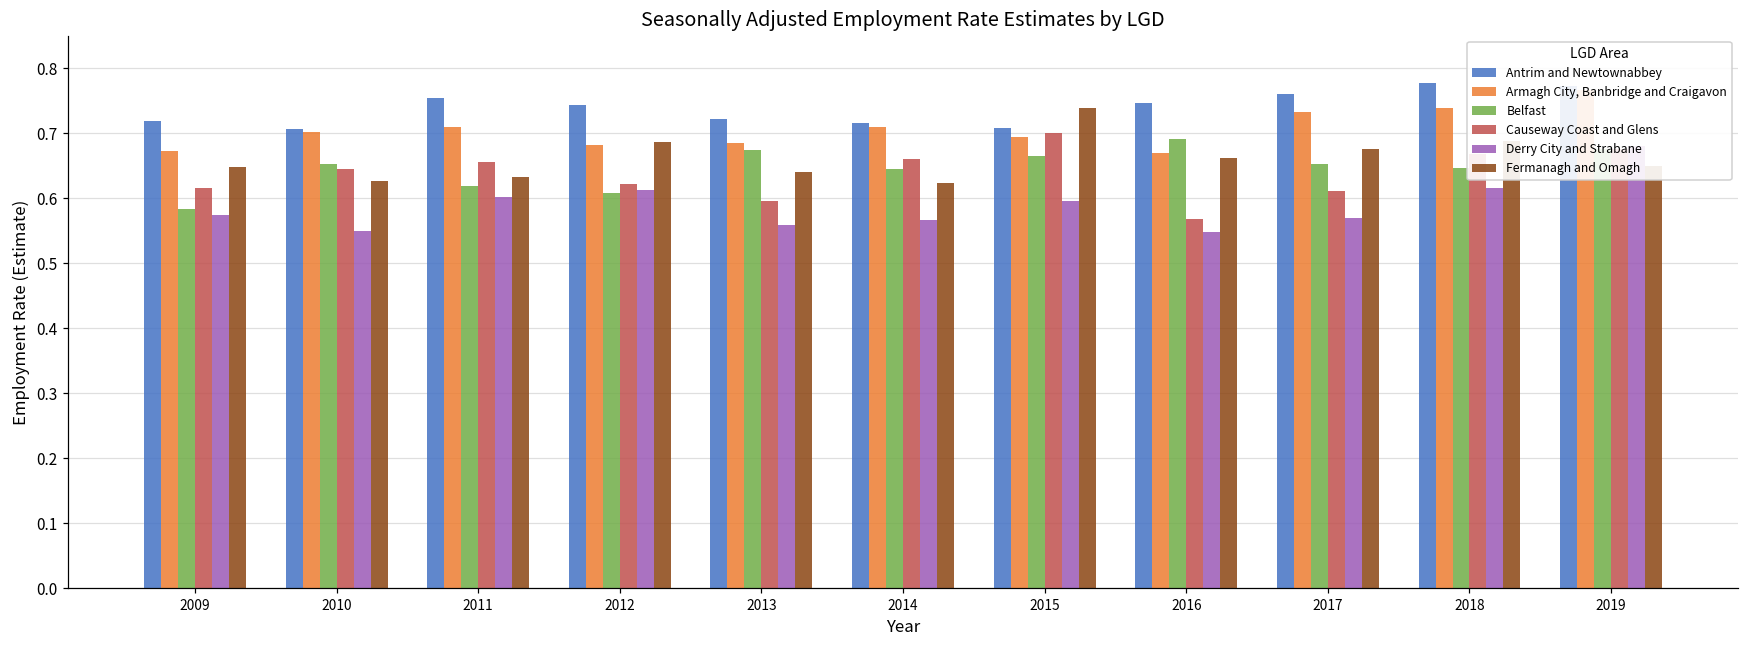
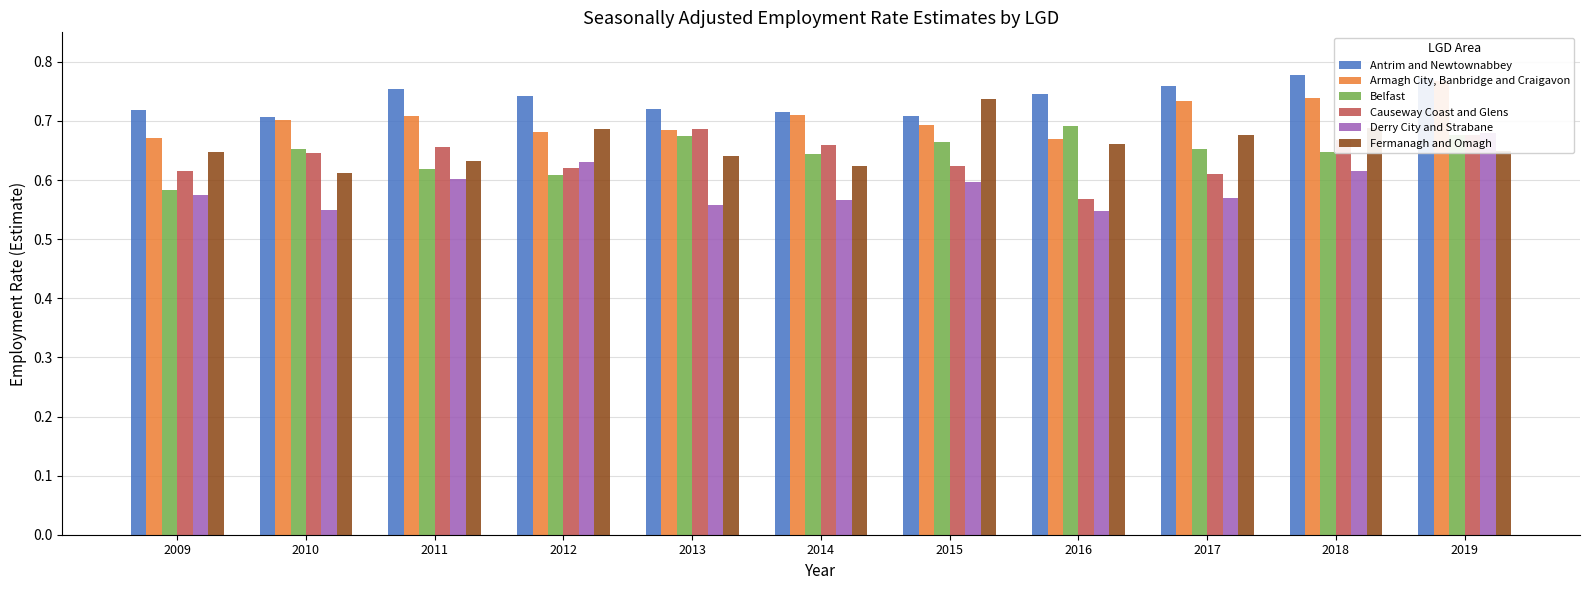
Fermanagh and Omagh, 2010: 0.63 -> 0.61
Derry City and Strabane, 2012: 0.61 -> 0.63
Causeway Coast and Glens, 2013: 0.60 -> 0.69
Causeway Coast and Glens, 2015: 0.70 -> 0.62
